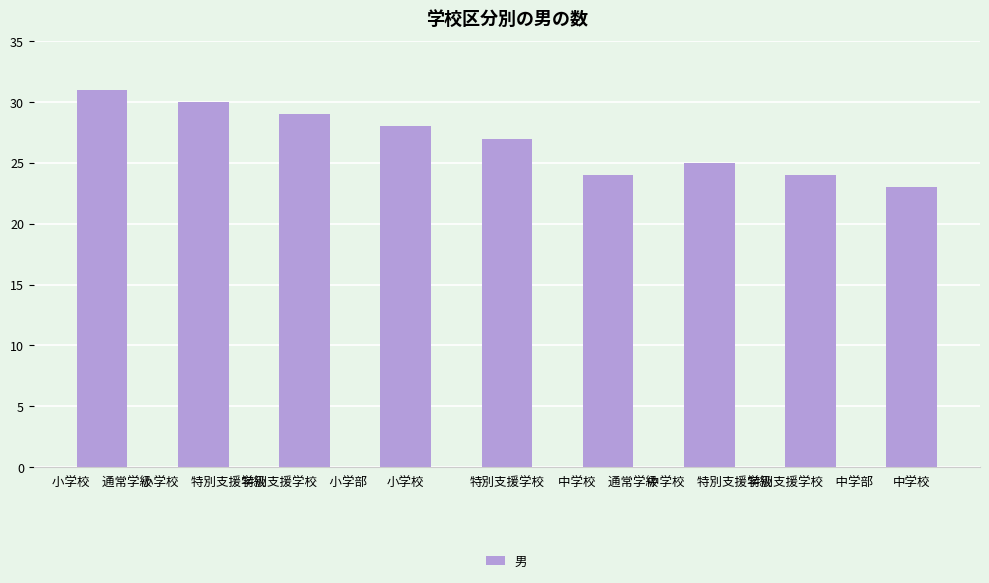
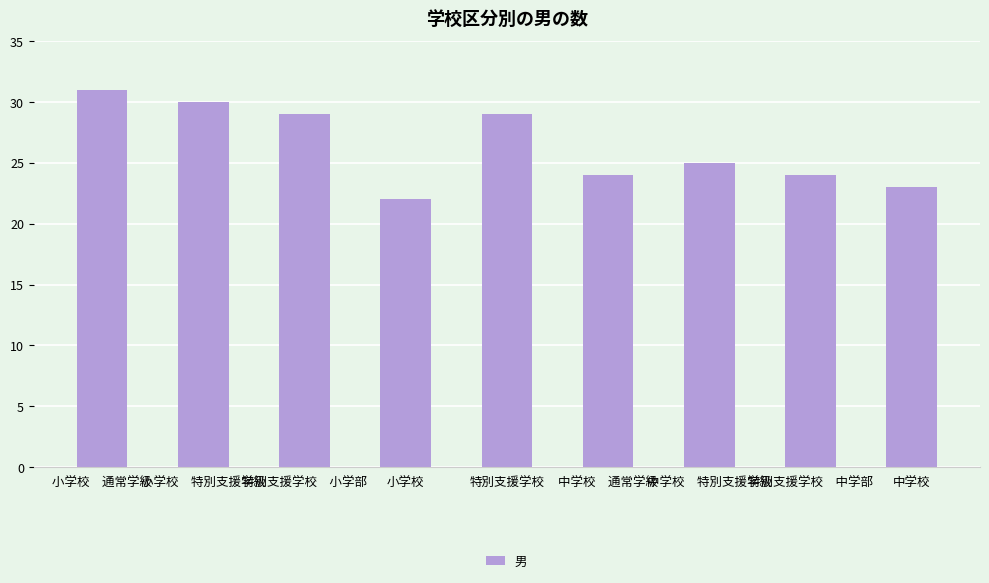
小学校: 28 -> 22
特別支援学校: 27 -> 29
